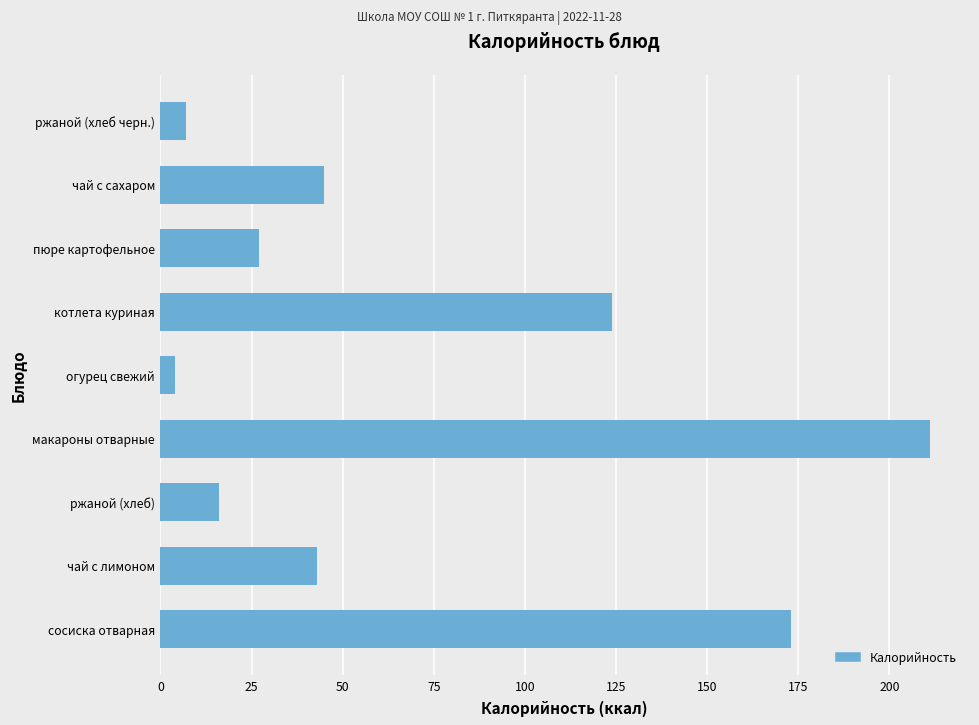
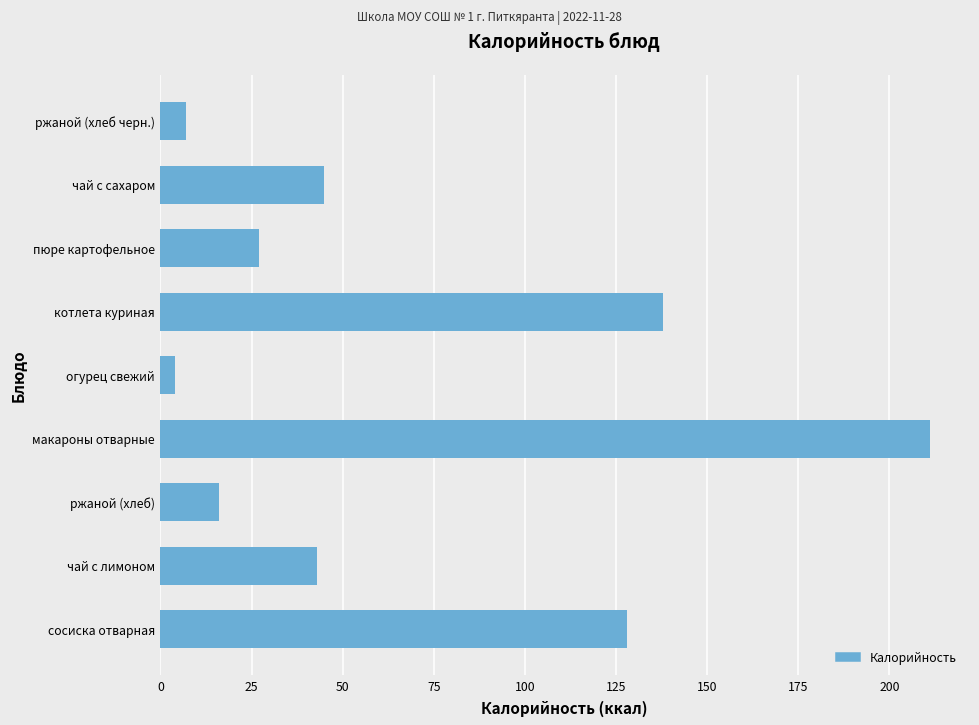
котлета куриная: 124 -> 138
сосиска отварная: 173 -> 128
